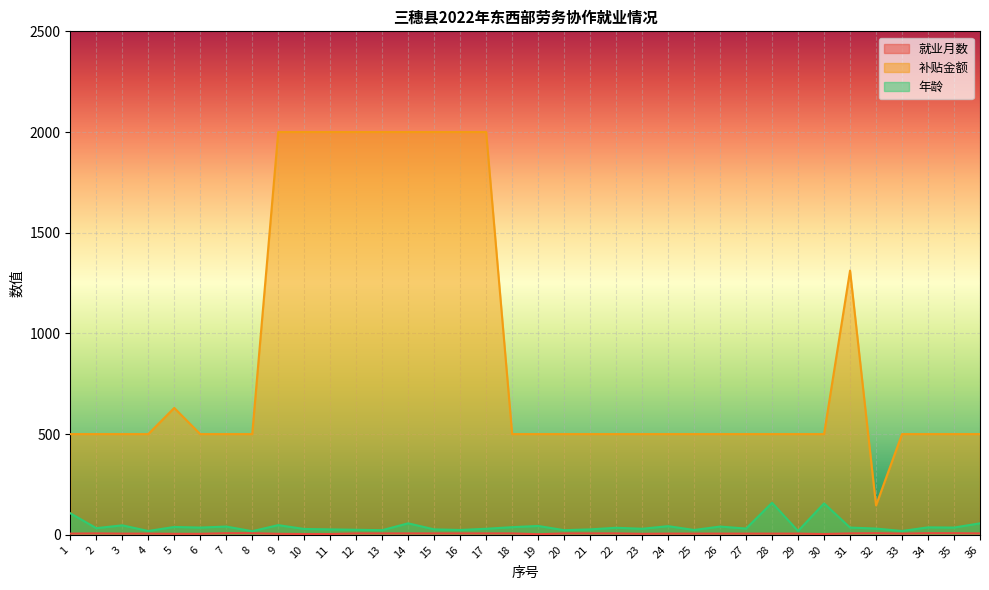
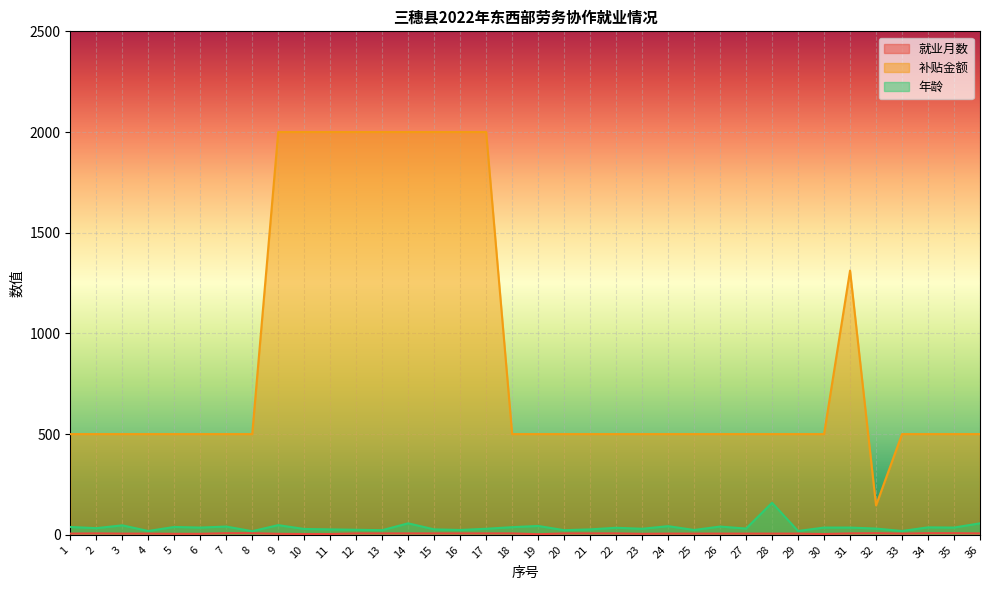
年龄, 1: 110 -> 40
补贴金额, 5: 630 -> 500
年龄, 30: 160 -> 40
